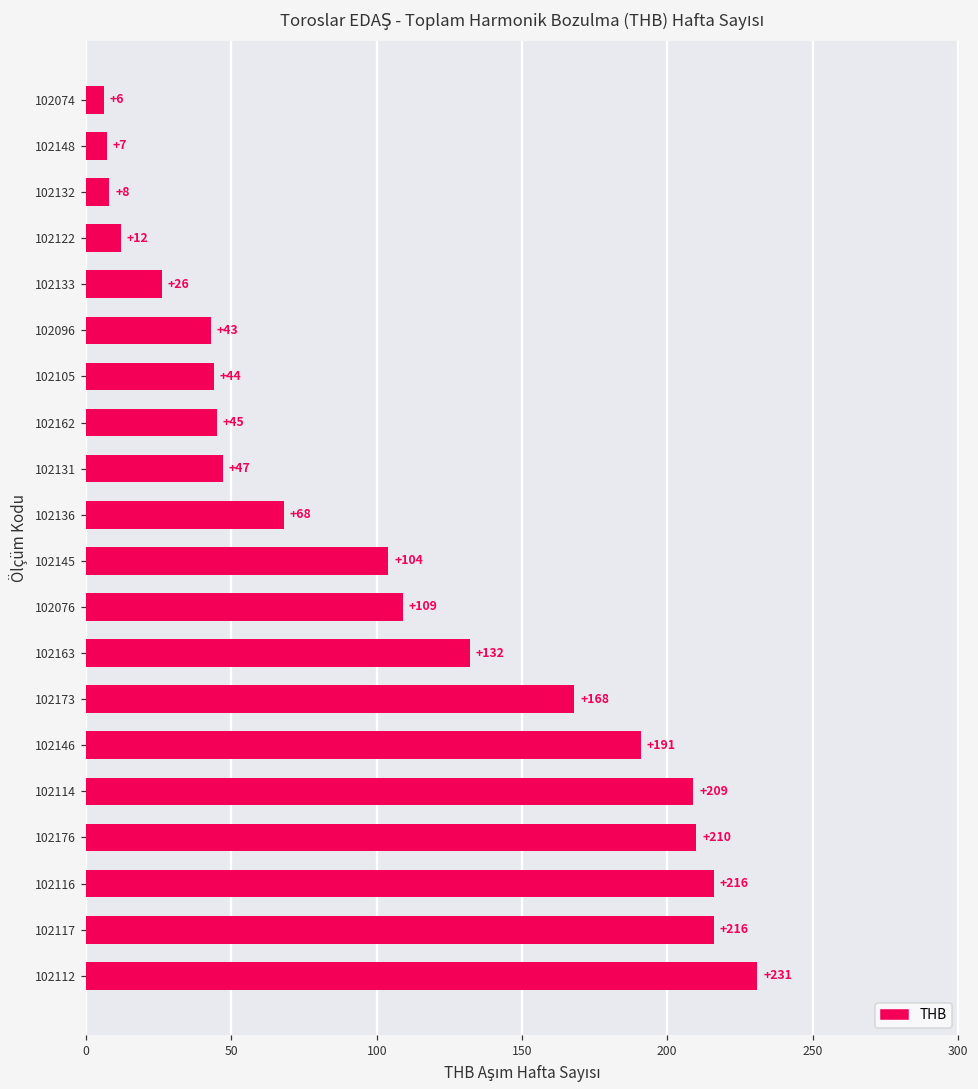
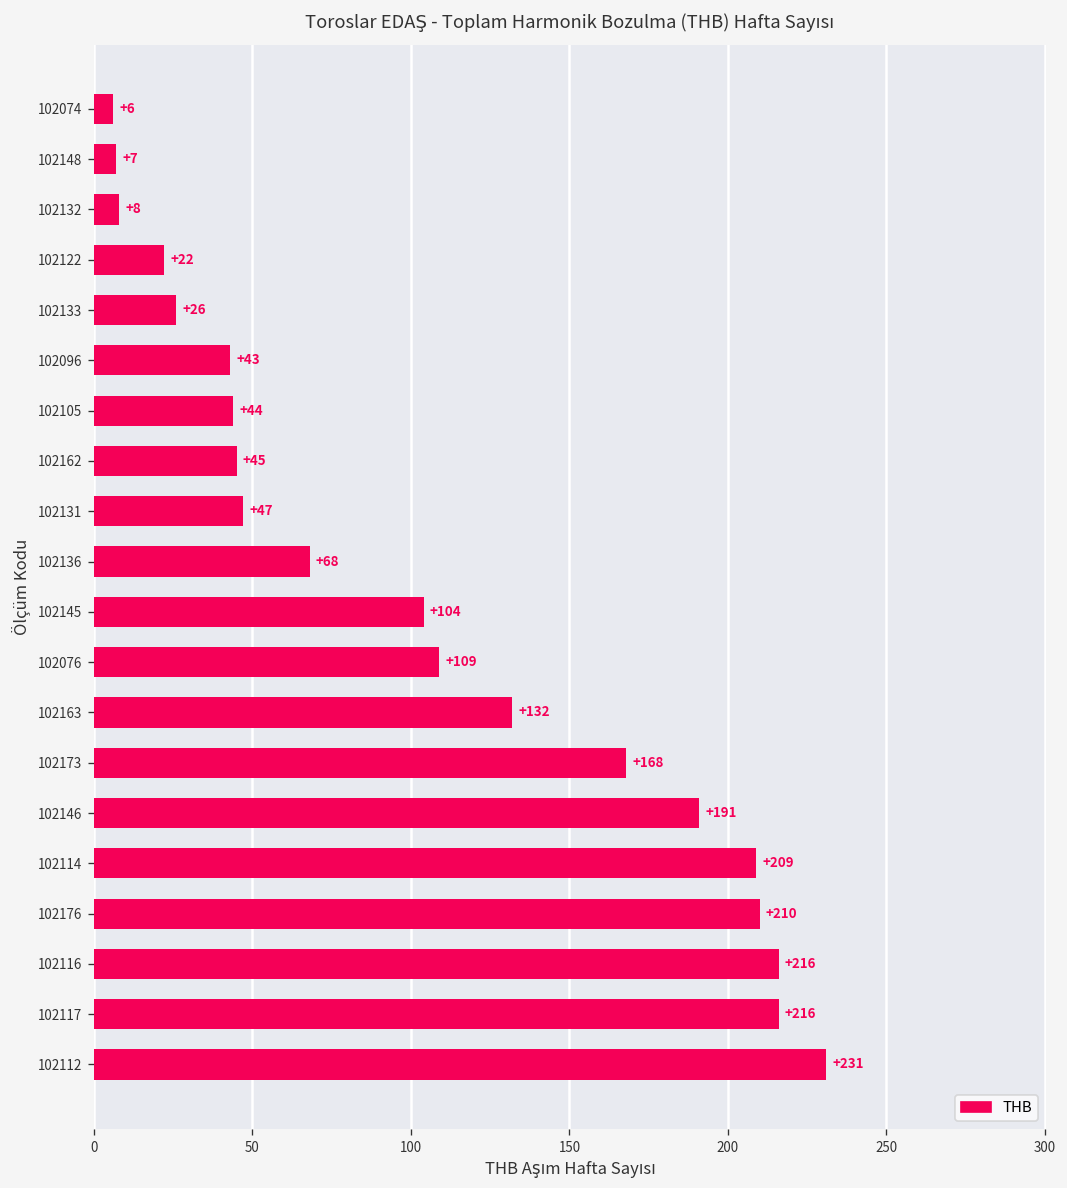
102122: +12 -> +22
